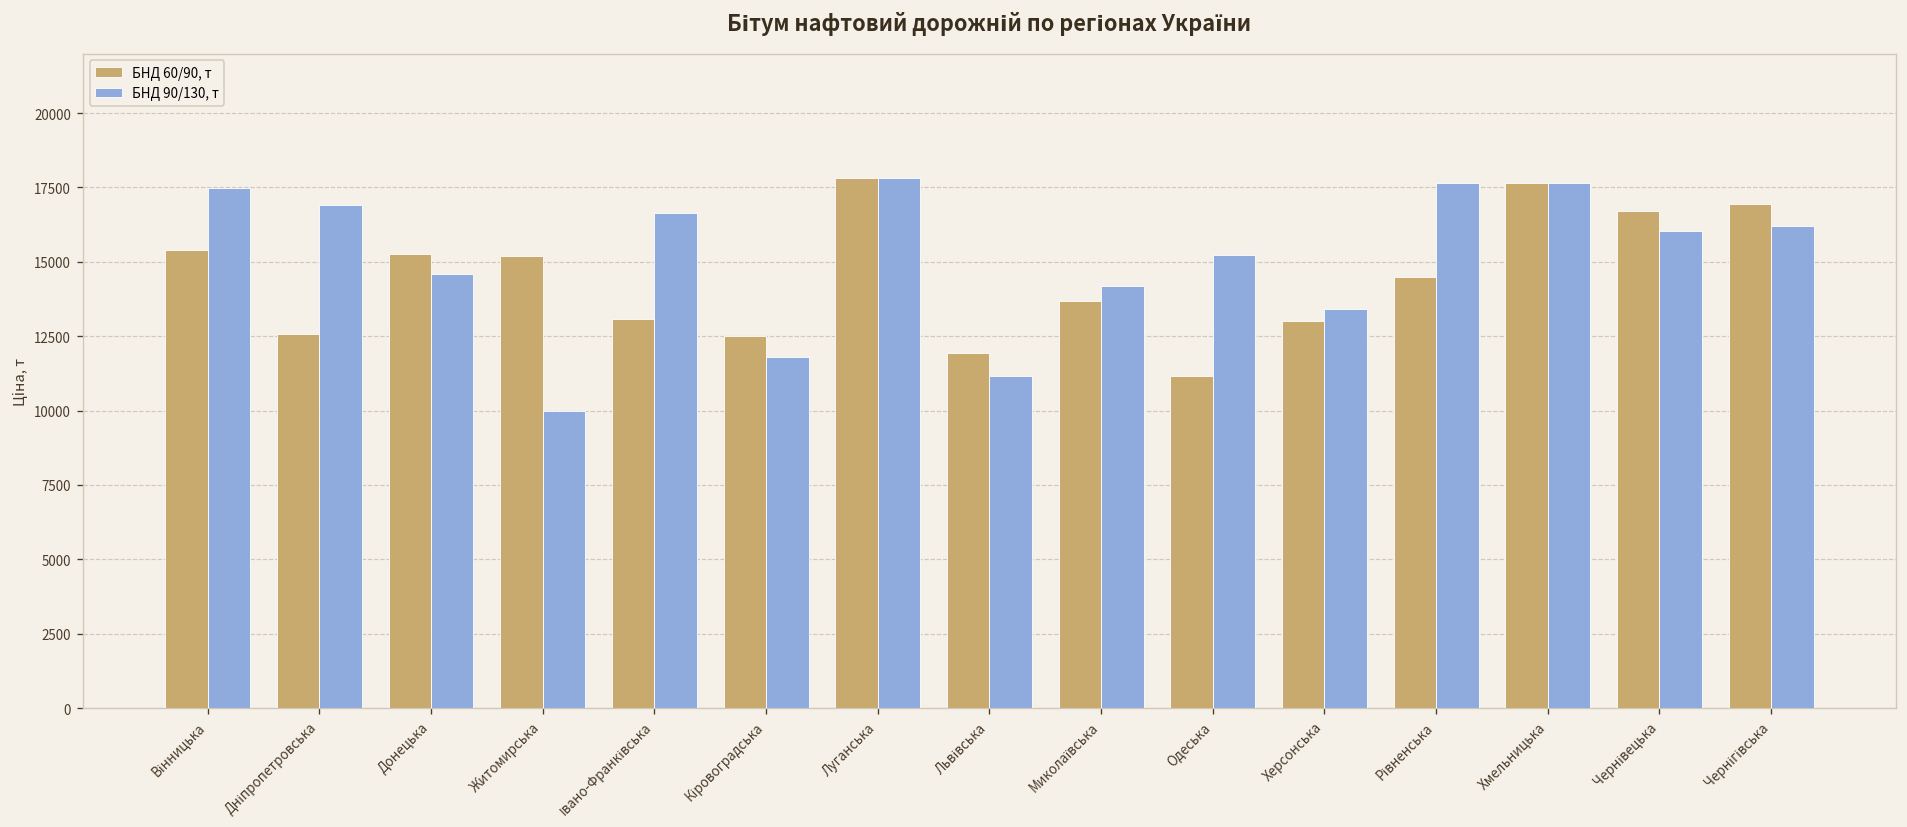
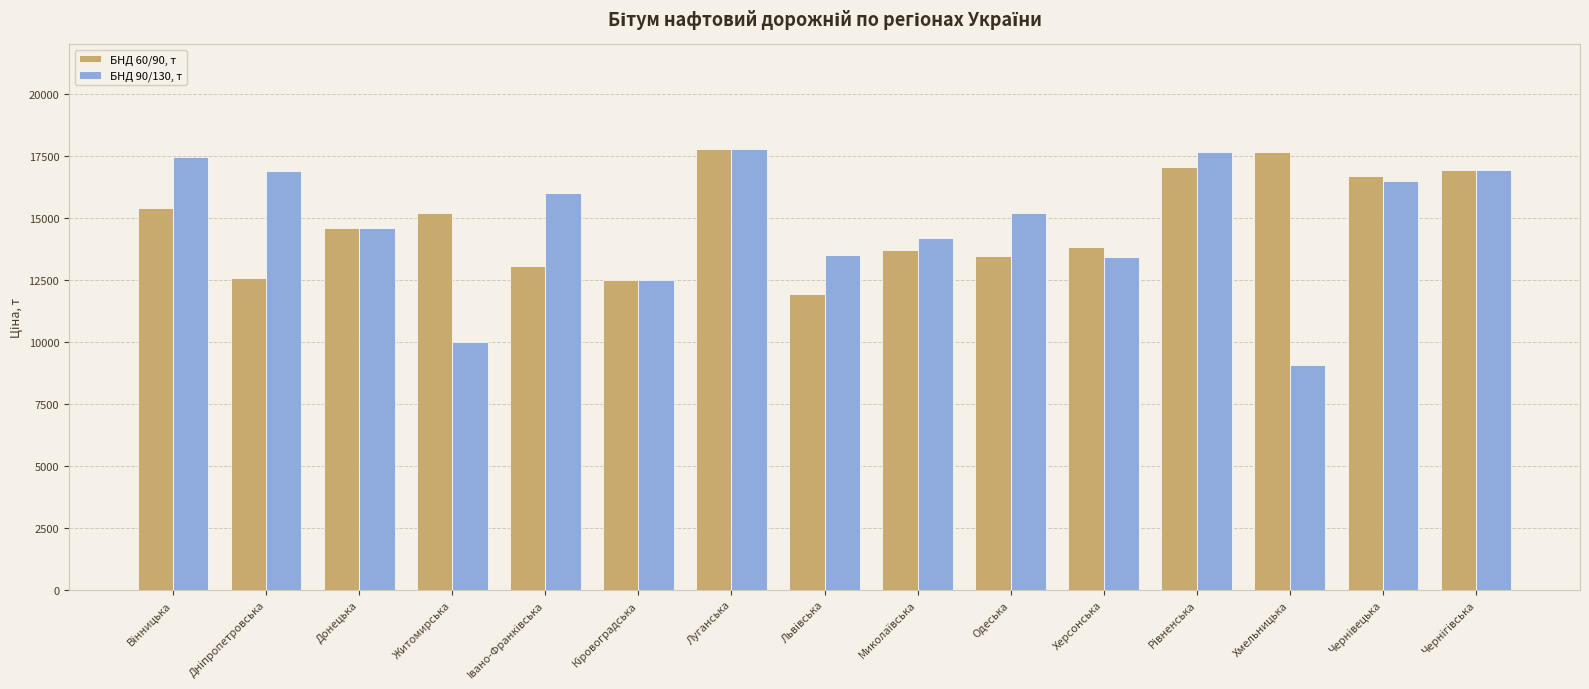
БНД 60/90, т, Донецька: 15300 -> 14600
БНД 90/130, т, Івано-Франківська: 16600 -> 16000
БНД 90/130, т, Кіровоградська: 11800 -> 12500
БНД 90/130, т, Львівська: 11200 -> 13500
БНД 60/90, т, Одеська: 11200 -> 13500
БНД 60/90, т, Херсонська: 13000 -> 13800
БНД 60/90, т, Рівненська: 14500 -> 17100
БНД 90/130, т, Хмельницька: 17600 -> 9100
БНД 90/130, т, Чернівецька: 16000 -> 16500
БНД 90/130, т, Чернігівська: 16200 -> 16900
